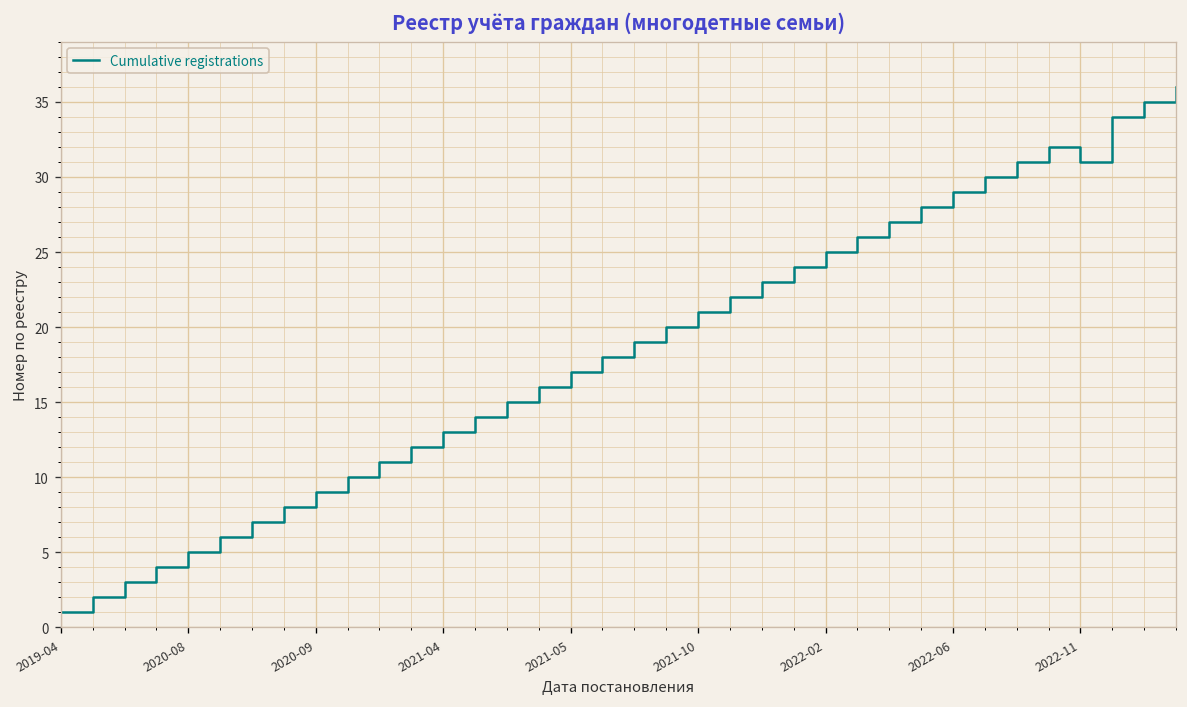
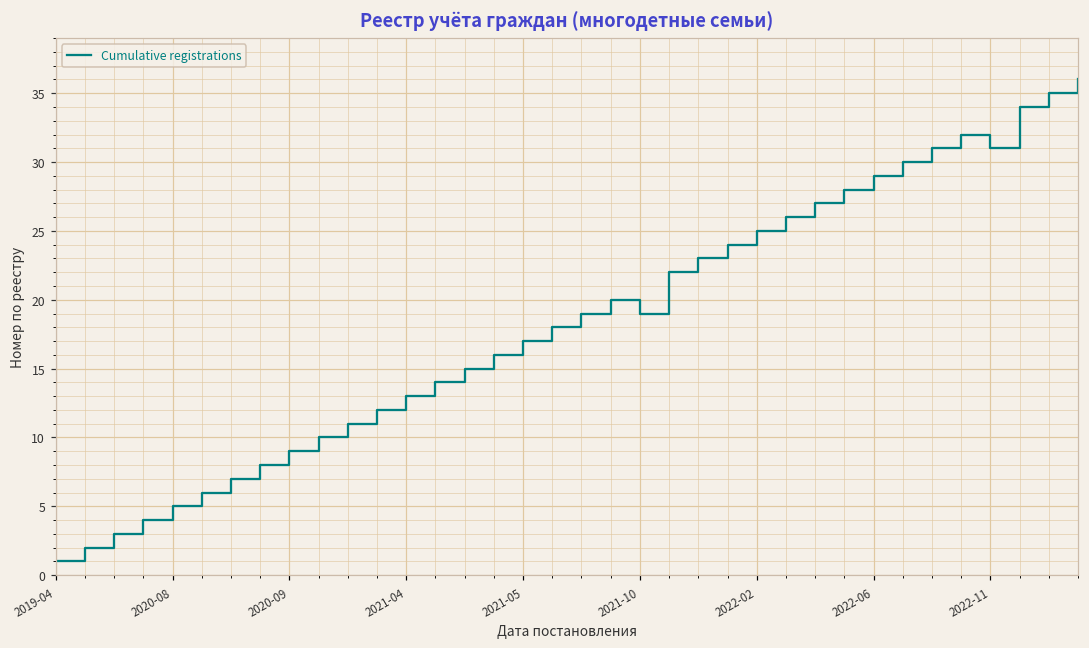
2021-10: 21 -> 19
